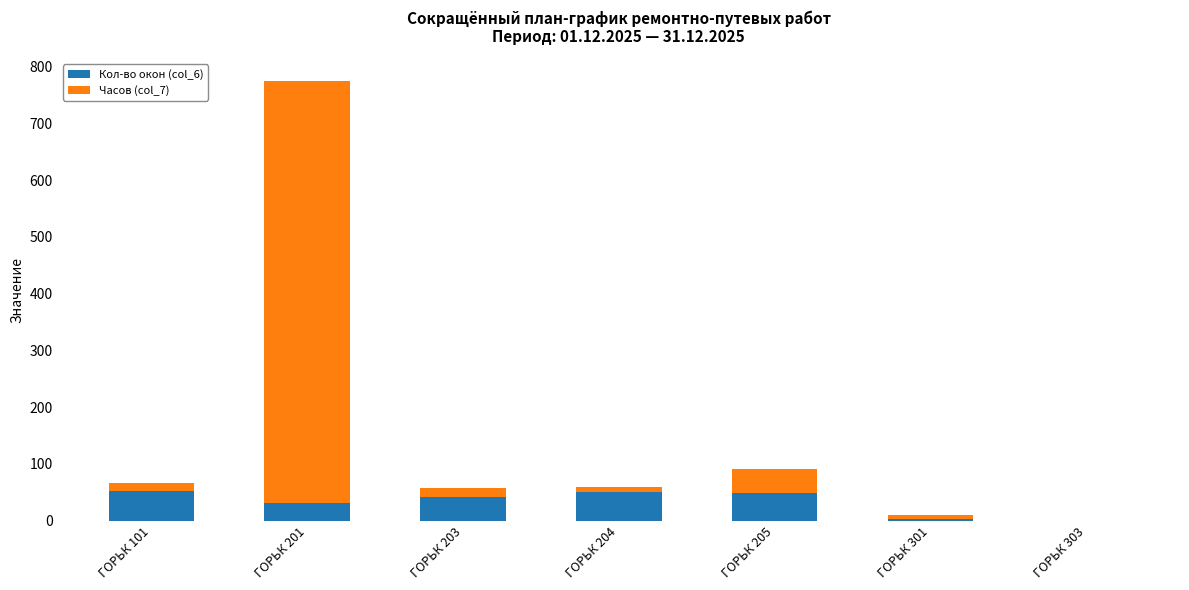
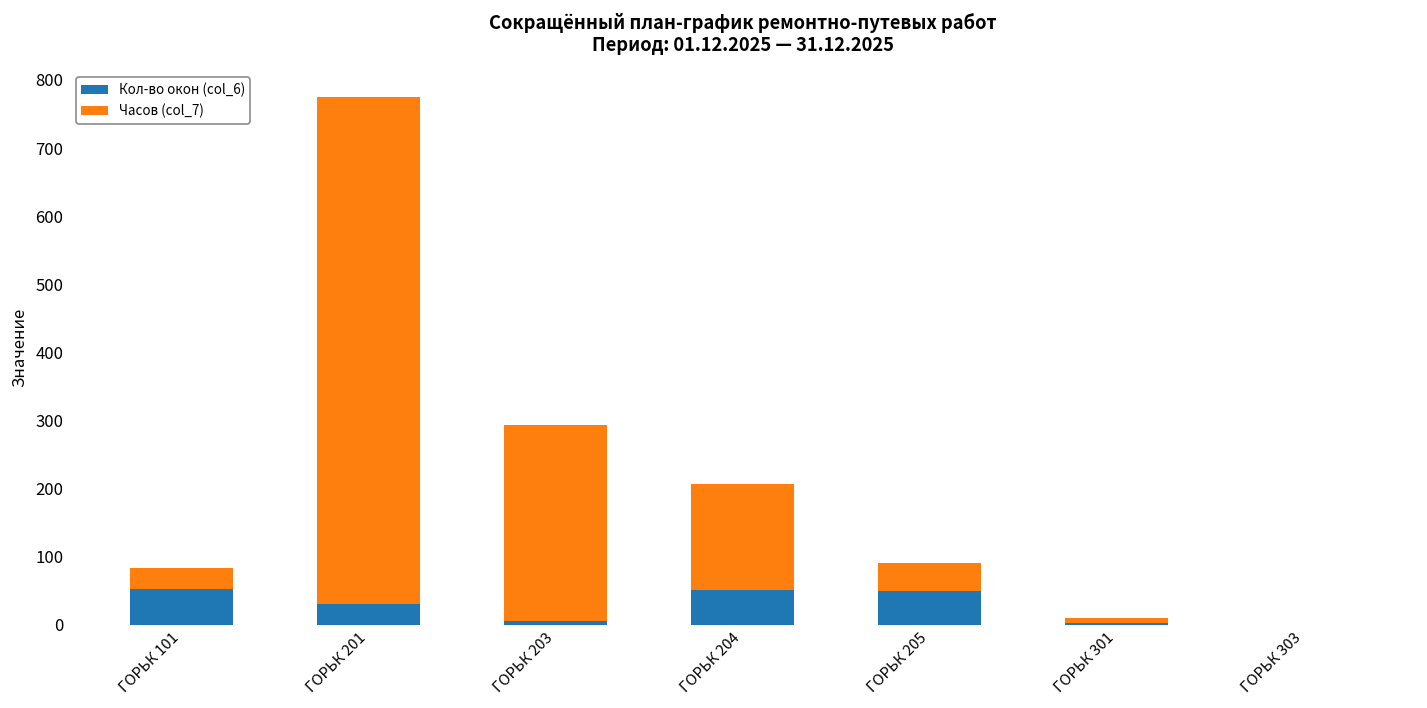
Часов (col_7), ГОРЬК 101: 10 -> 30
Кол-во окон (col_6), ГОРЬК 203: 40 -> 10
Часов (col_7), ГОРЬК 203: 20 -> 290
Часов (col_7), ГОРЬК 204: 10 -> 160
